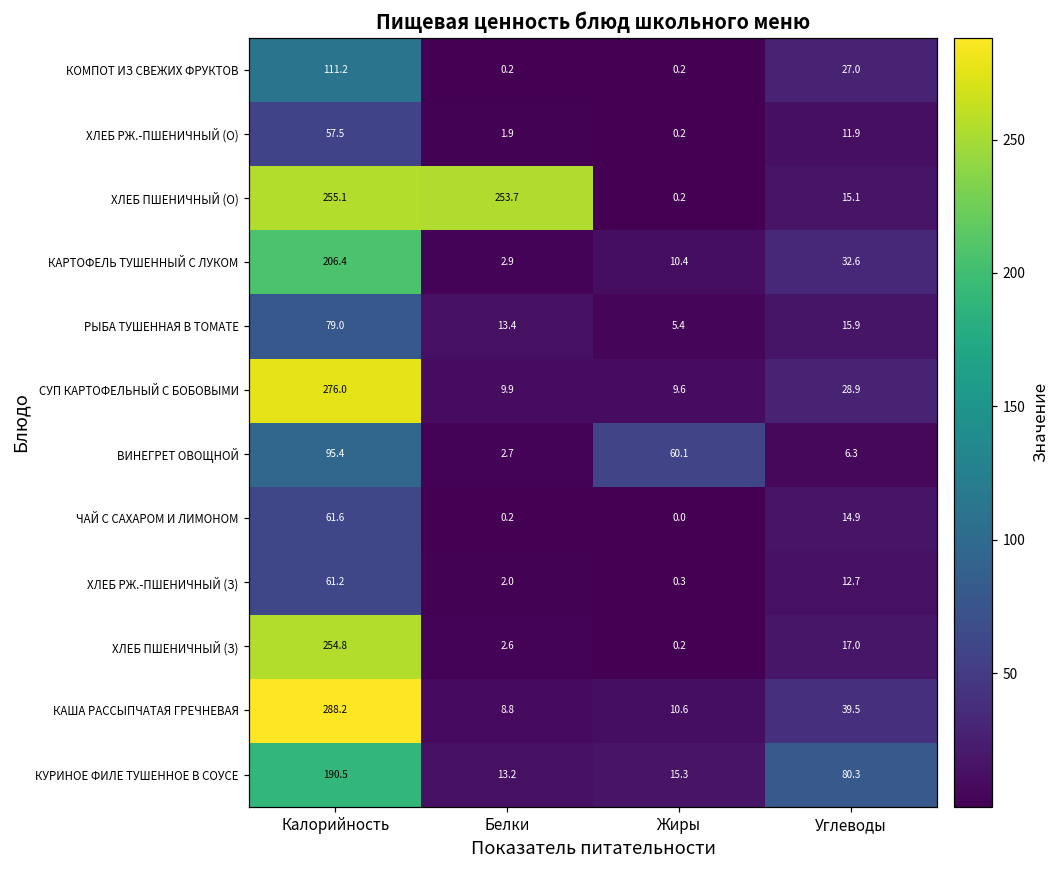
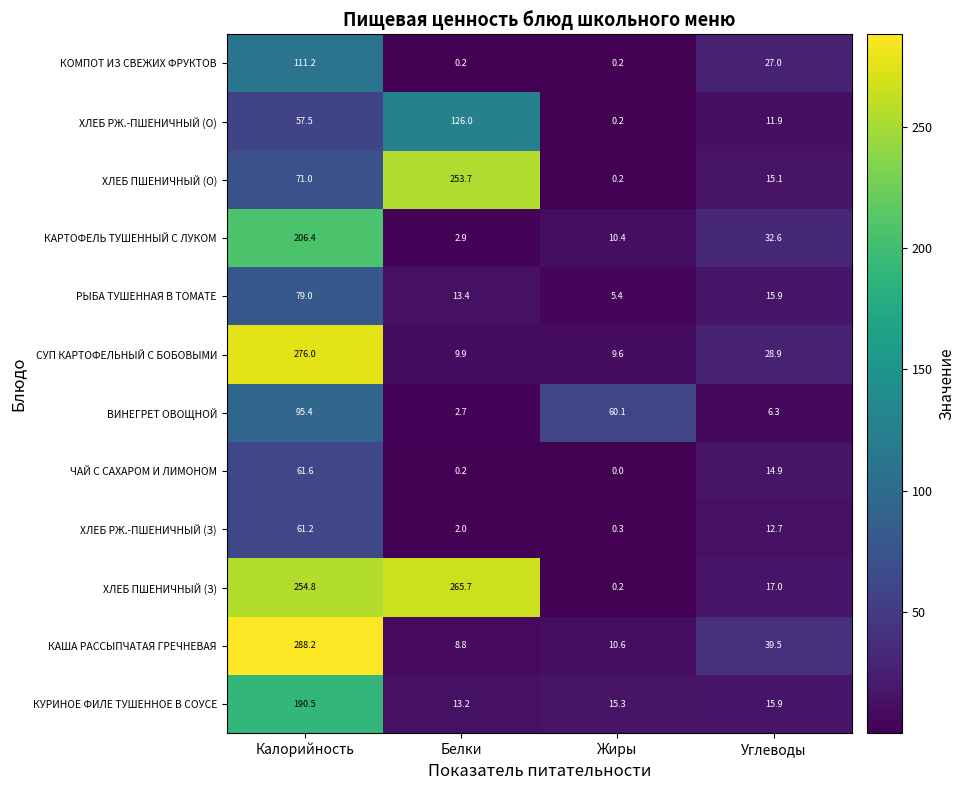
ХЛЕБ РЖ.-ПШЕНИЧНЫЙ (О), Белки: 1.9 -> 126.0
ХЛЕБ ПШЕНИЧНЫЙ (О), Калорийность: 255.1 -> 71.0
ХЛЕБ ПШЕНИЧНЫЙ (З), Белки: 2.6 -> 265.7
КУРИНОЕ ФИЛЕ ТУШЕННОЕ В СОУСЕ, Углеводы: 80.3 -> 15.9
